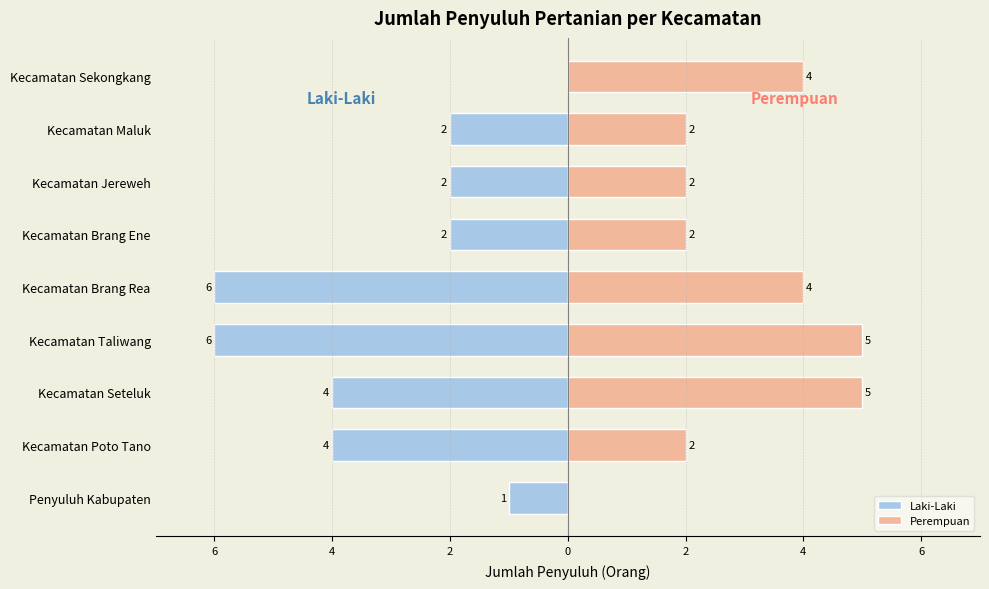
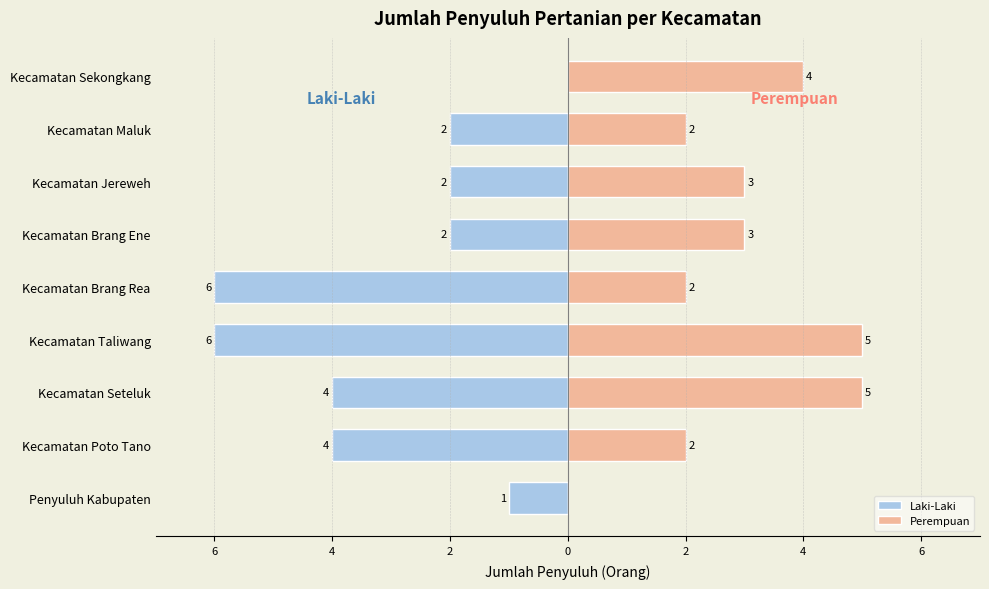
Perempuan, Kecamatan Jereweh: 2 -> 3
Perempuan, Kecamatan Brang Ene: 2 -> 3
Perempuan, Kecamatan Brang Rea: 4 -> 2
